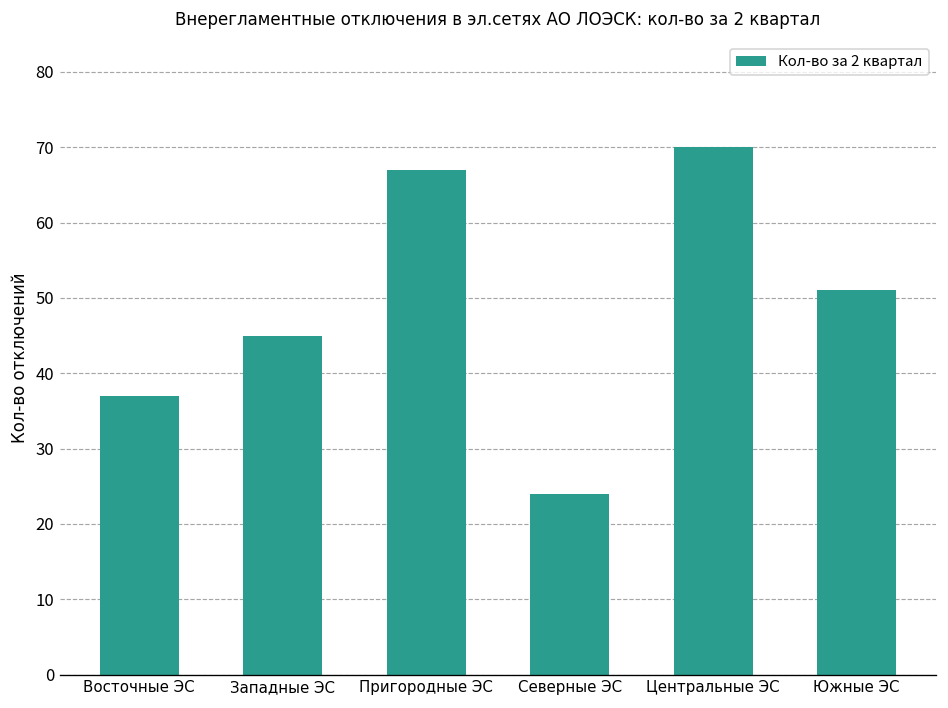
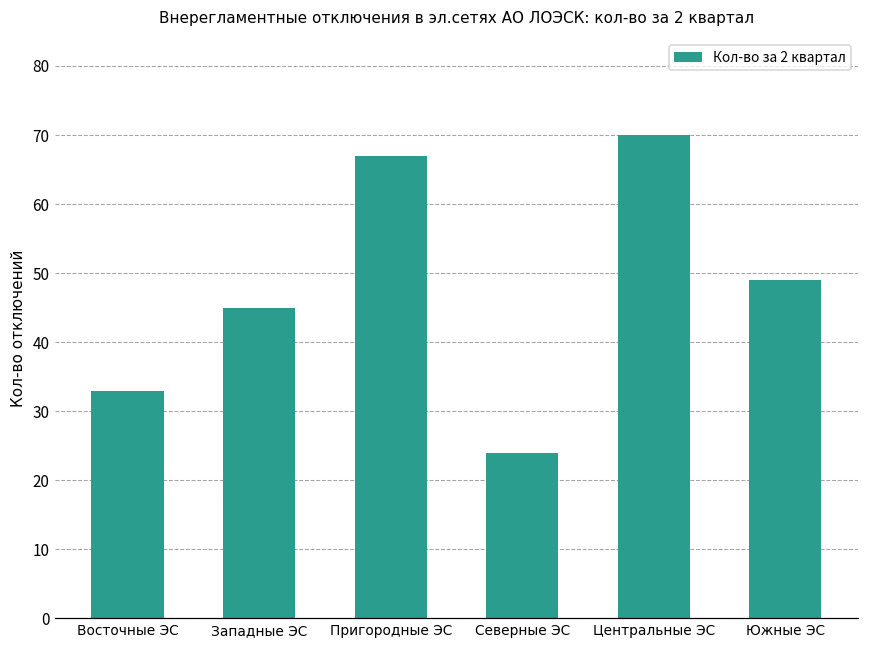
Восточные ЭС: 37 -> 33
Южные ЭС: 51 -> 49
